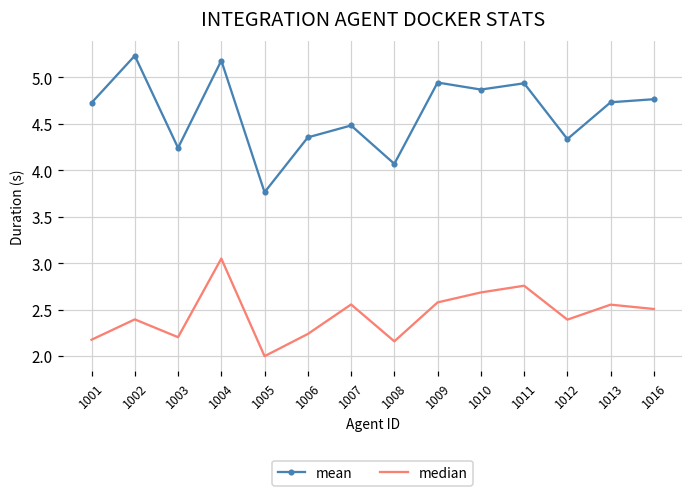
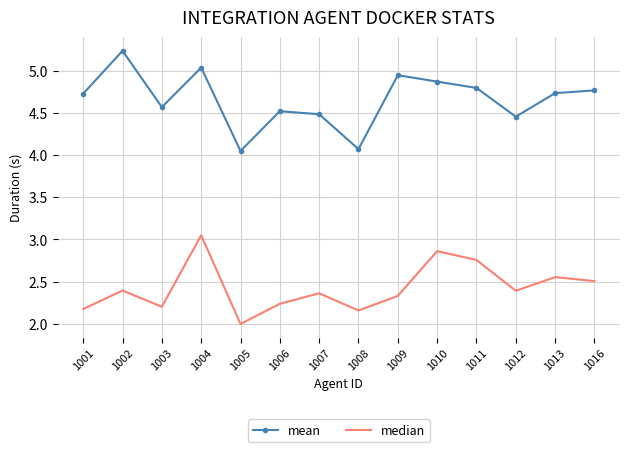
mean, 1003: 4.2 -> 4.6
mean, 1004: 5.2 -> 5.0
mean, 1005: 3.8 -> 4.0
mean, 1006: 4.4 -> 4.5
median, 1007: 2.6 -> 2.4
median, 1009: 2.6 -> 2.3
median, 1010: 2.7 -> 2.9
mean, 1011: 4.9 -> 4.8
mean, 1012: 4.3 -> 4.5
